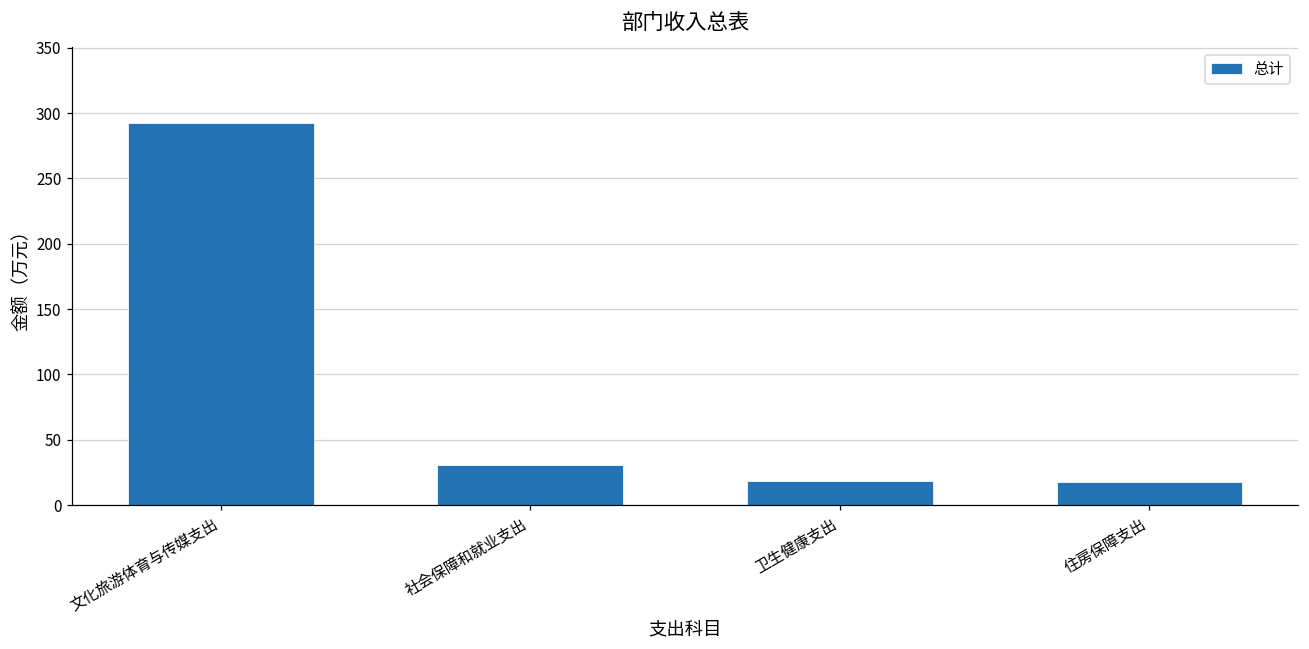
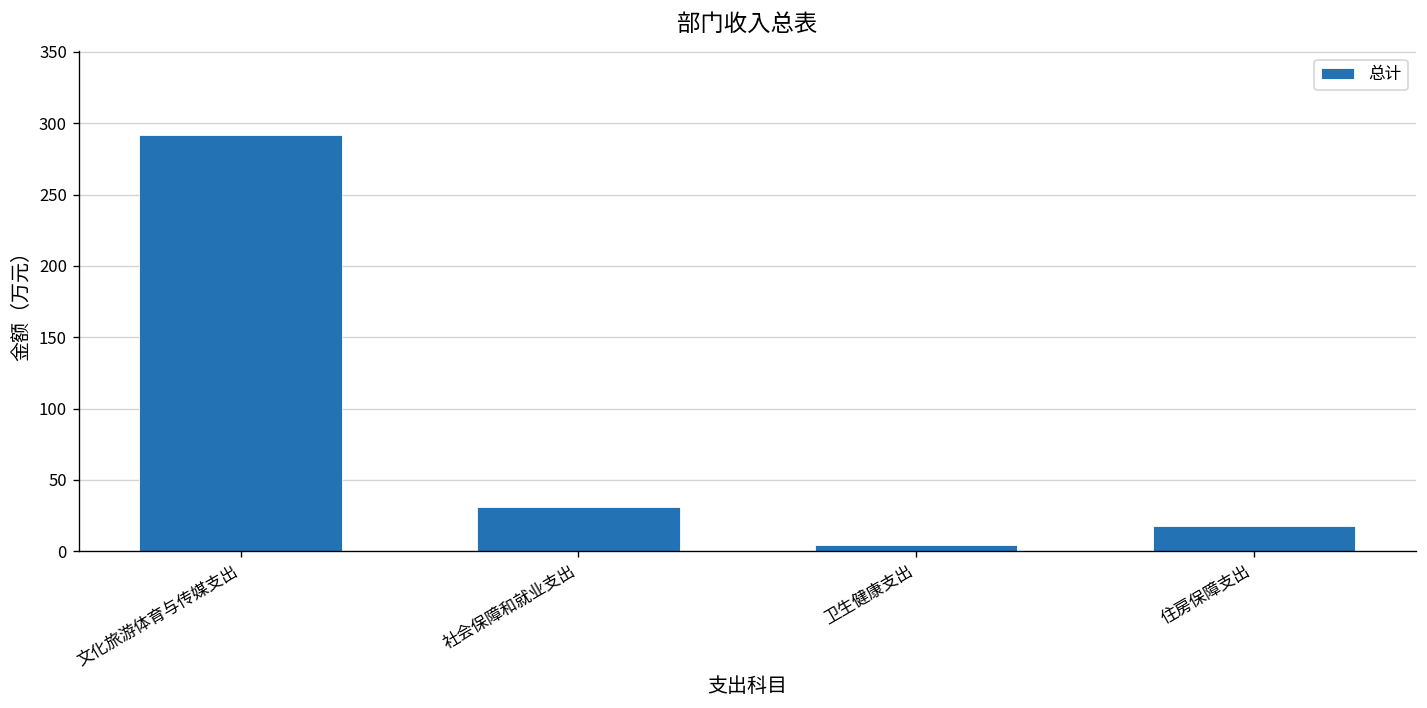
卫生健康支出: 18 -> 4
